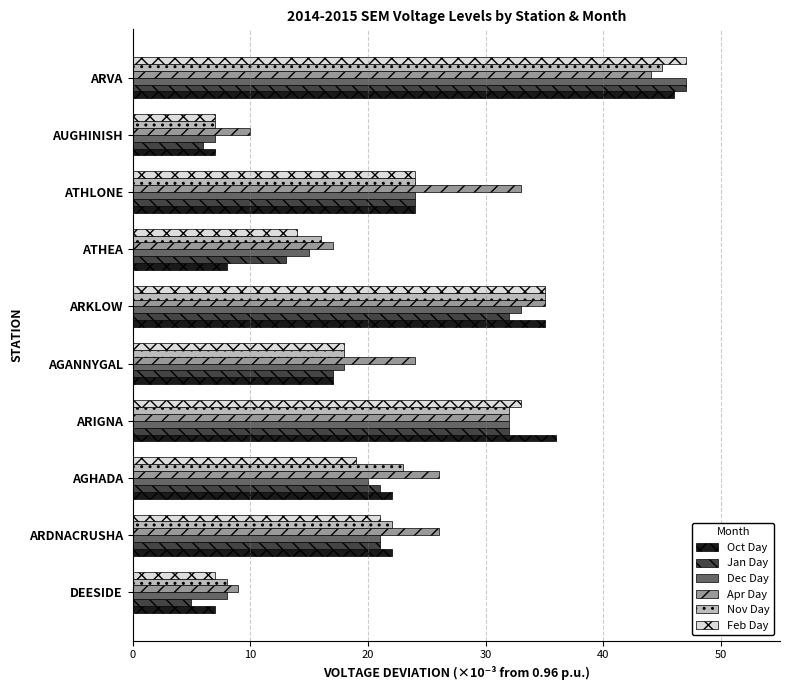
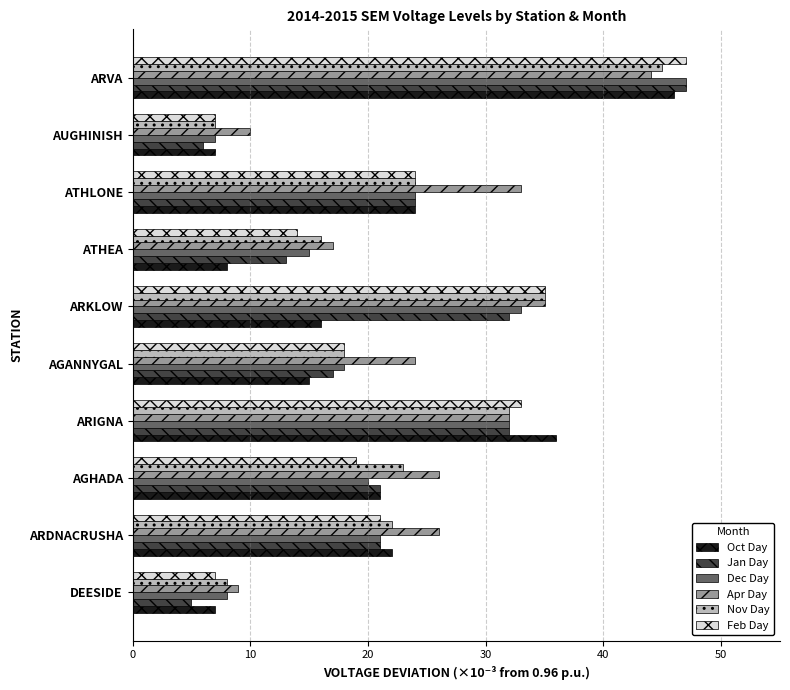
Oct Day, ARKLOW: 35.0 -> 16.0
Oct Day, AGANNYGAL: 17.0 -> 15.0
Oct Day, AGHADA: 22.0 -> 21.0
